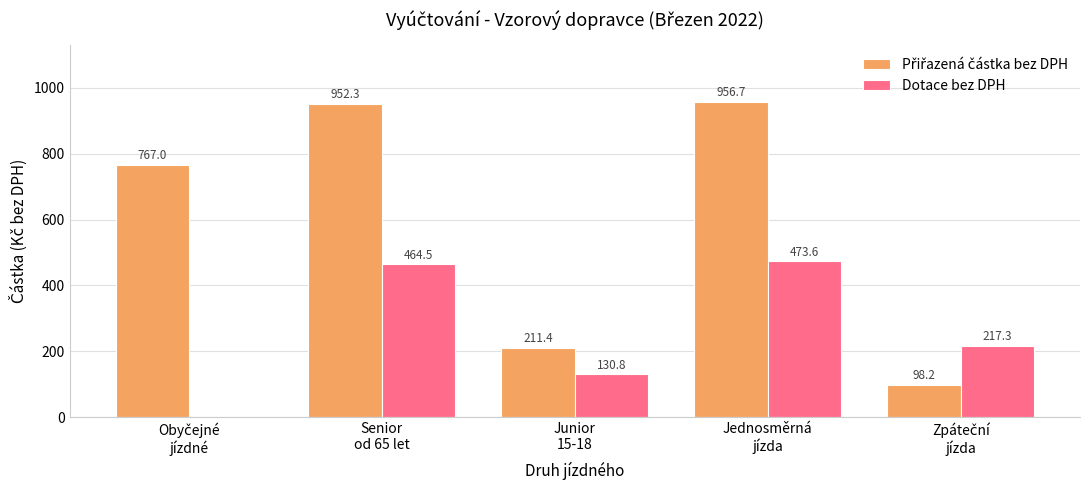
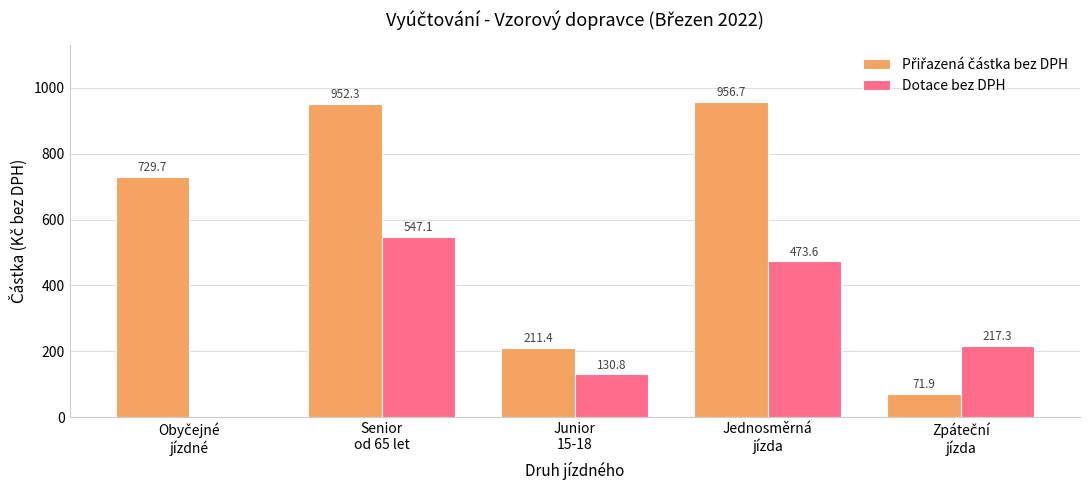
Přiřazená částka bez DPH, Obyčejné jízdné: 767.0 -> 729.7
Dotace bez DPH, Senior od 65 let: 464.5 -> 547.1
Přiřazená částka bez DPH, Zpáteční jízda: 98.2 -> 71.9
